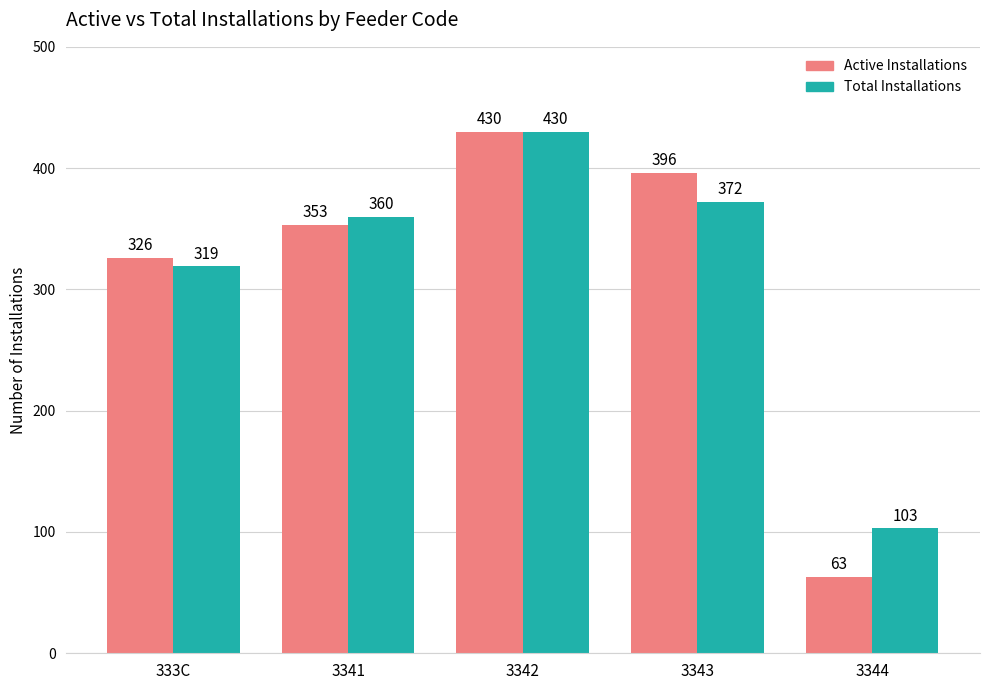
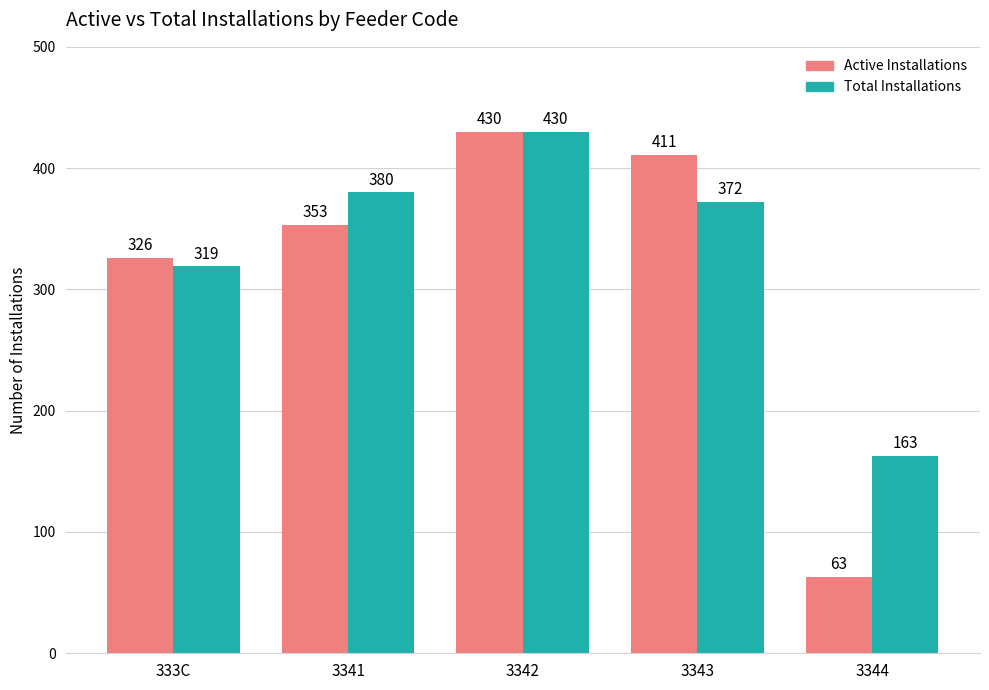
Total Installations, 3341: 360 -> 380
Active Installations, 3343: 396 -> 411
Total Installations, 3344: 103 -> 163
